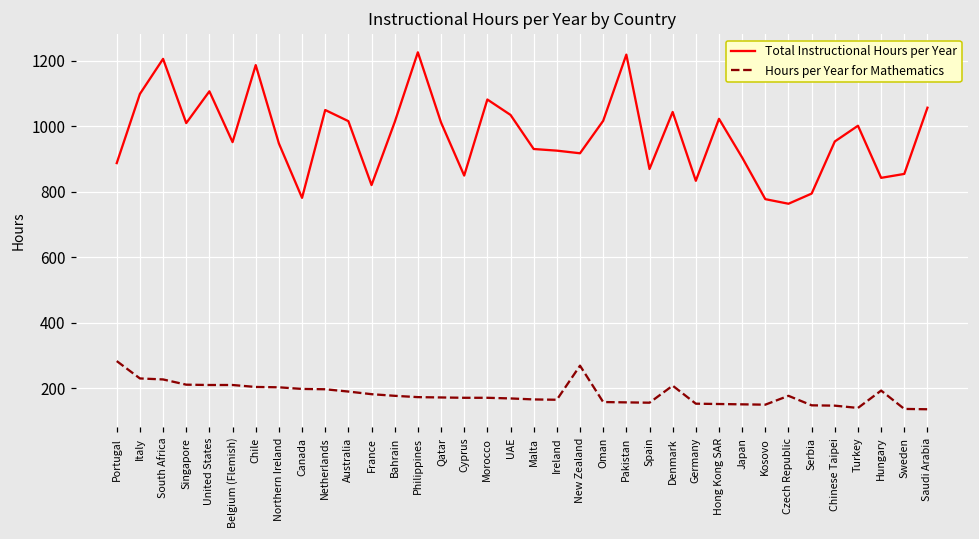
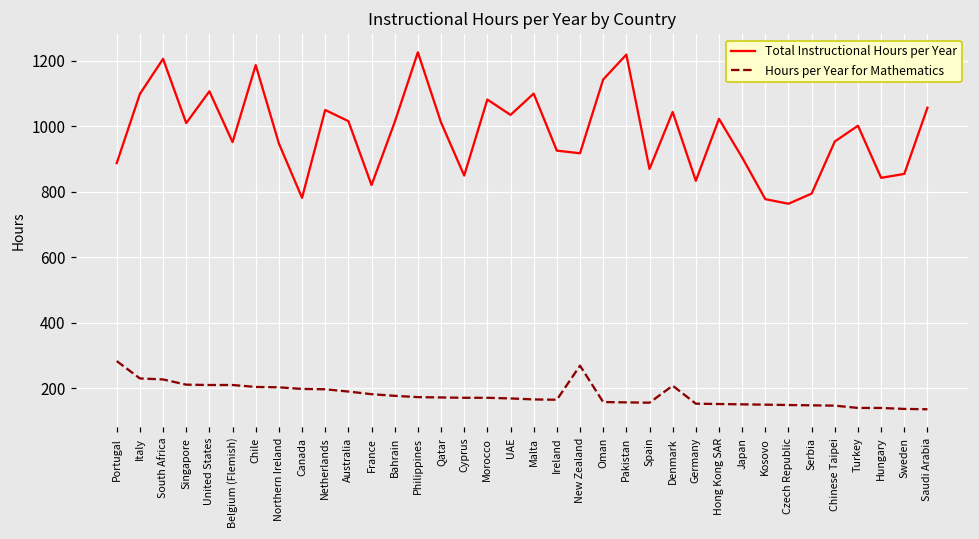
Total Instructional Hours per Year, Malta: 930 -> 1100
Total Instructional Hours per Year, Oman: 1020 -> 1140
Hours per Year for Mathematics, Czech Republic: 180 -> 150
Hours per Year for Mathematics, Hungary: 190 -> 140
